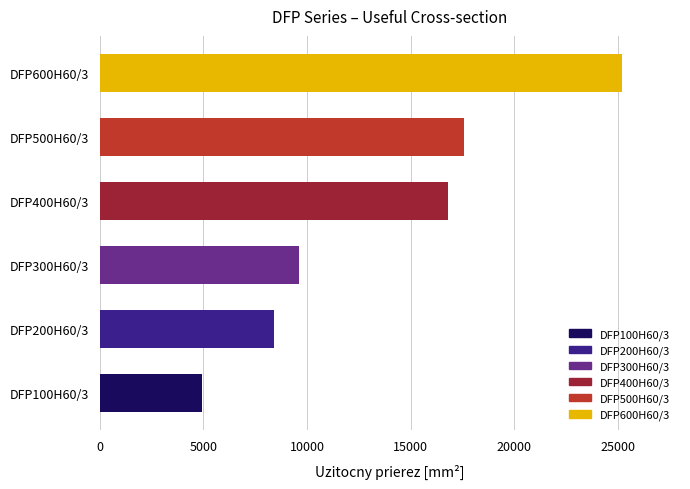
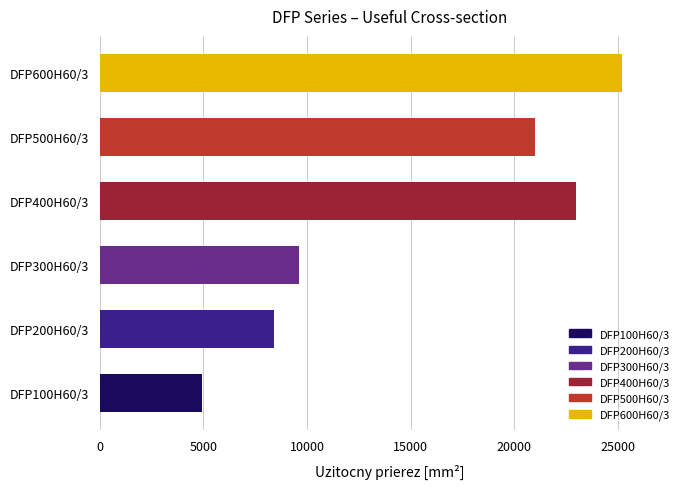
DFP500H60/3: 17600 -> 21000
DFP400H60/3: 16800 -> 23000
